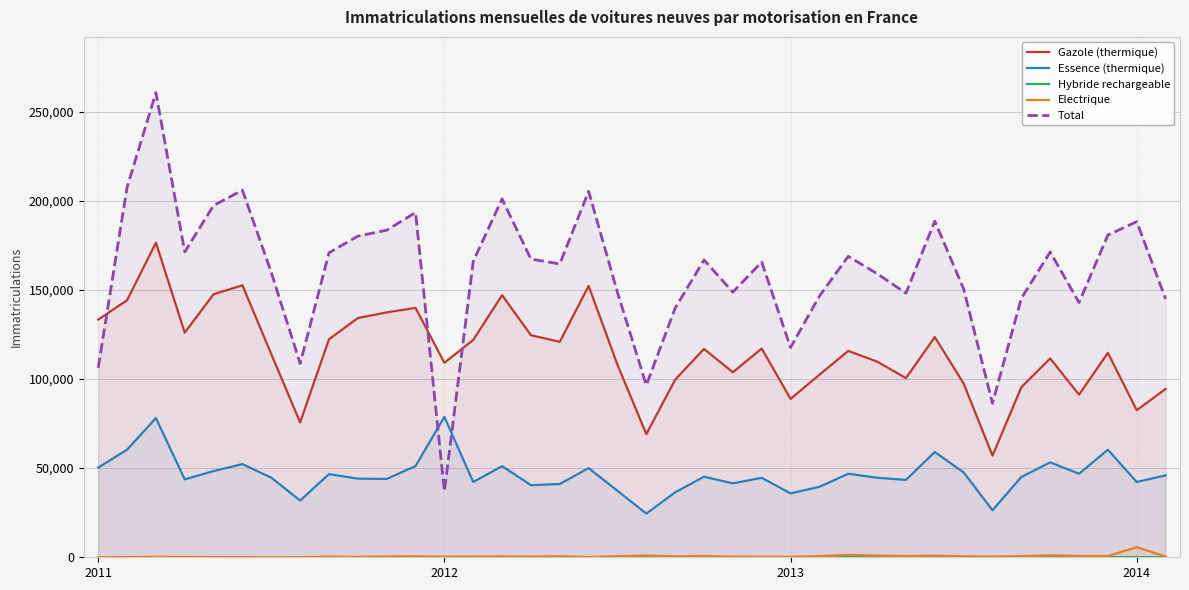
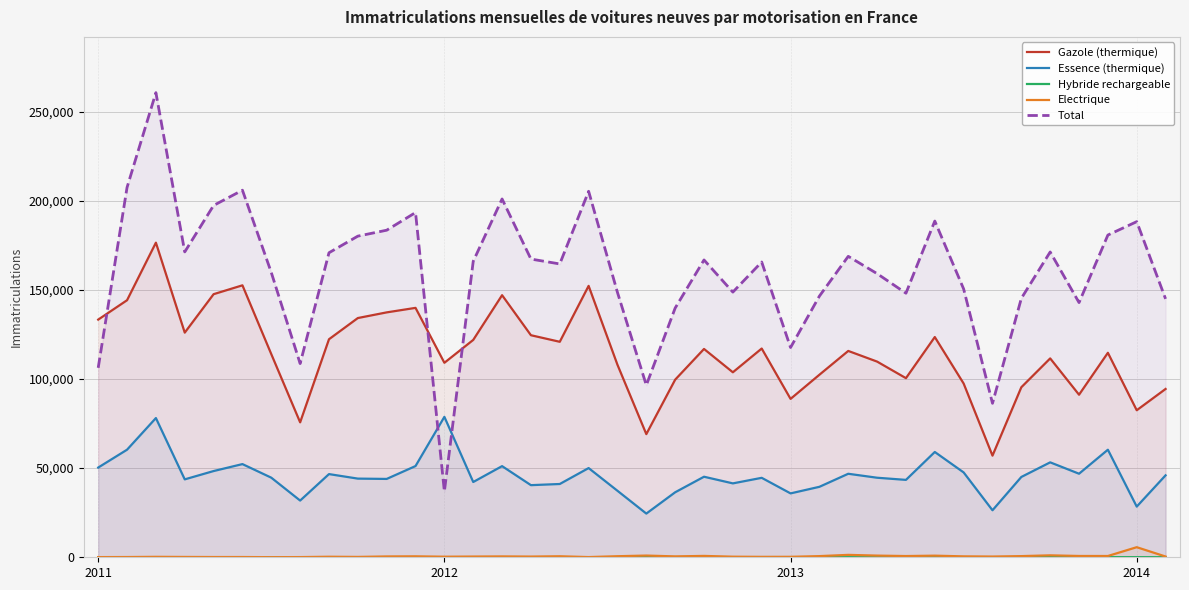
Essence (thermique), 2014: 42,000 -> 28,000
